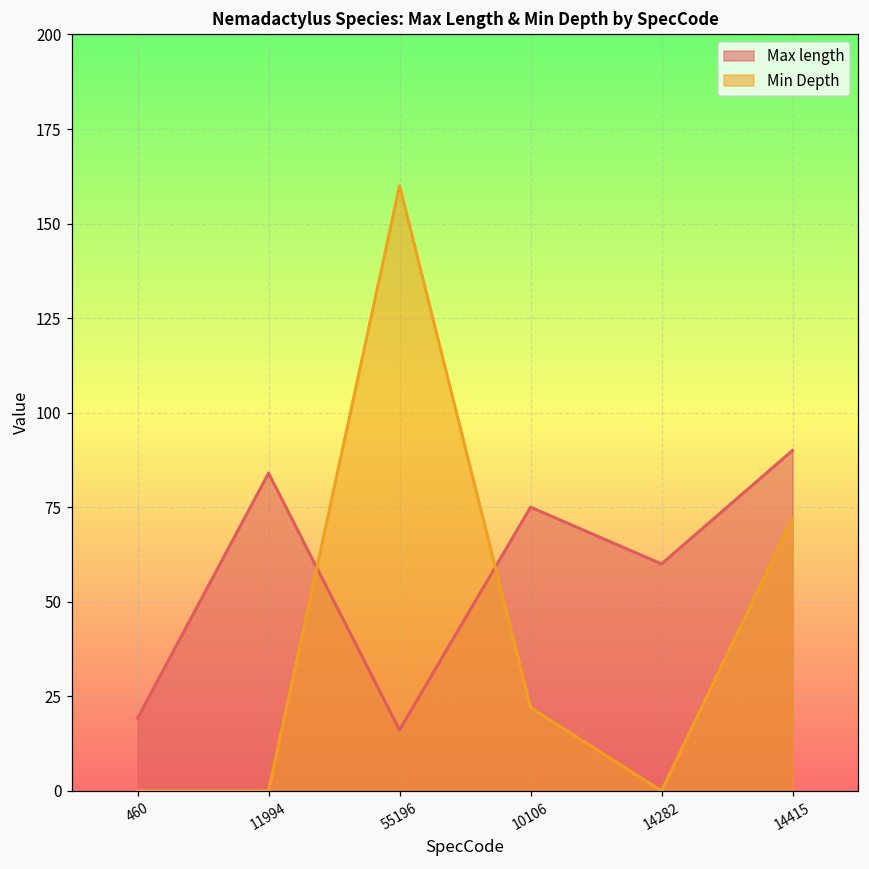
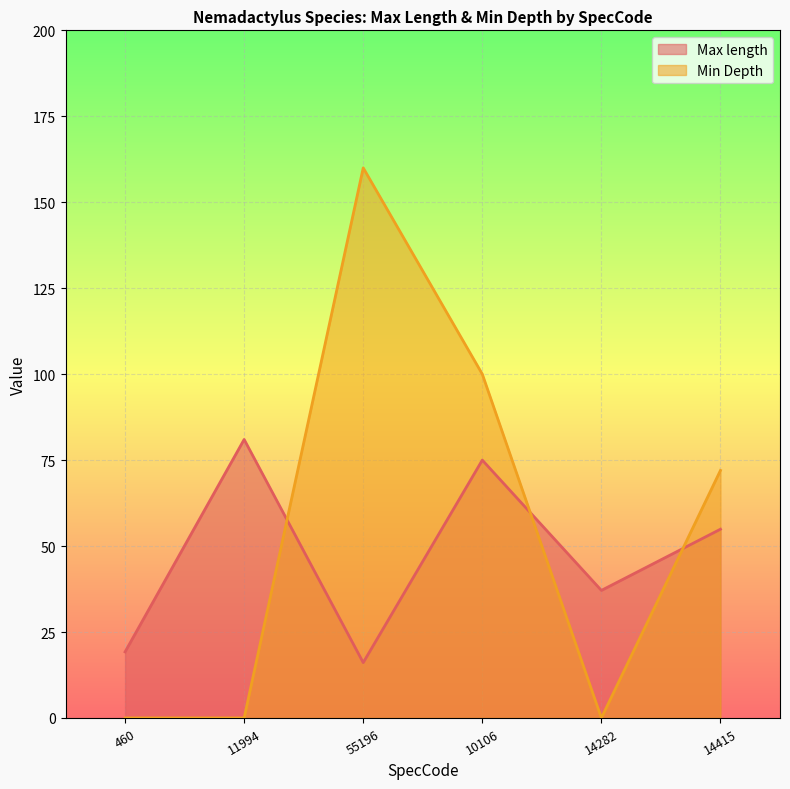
Max length, 11994: 84 -> 81
Min Depth, 10106: 22 -> 100
Max length, 14282: 60 -> 37
Max length, 14415: 90 -> 55
